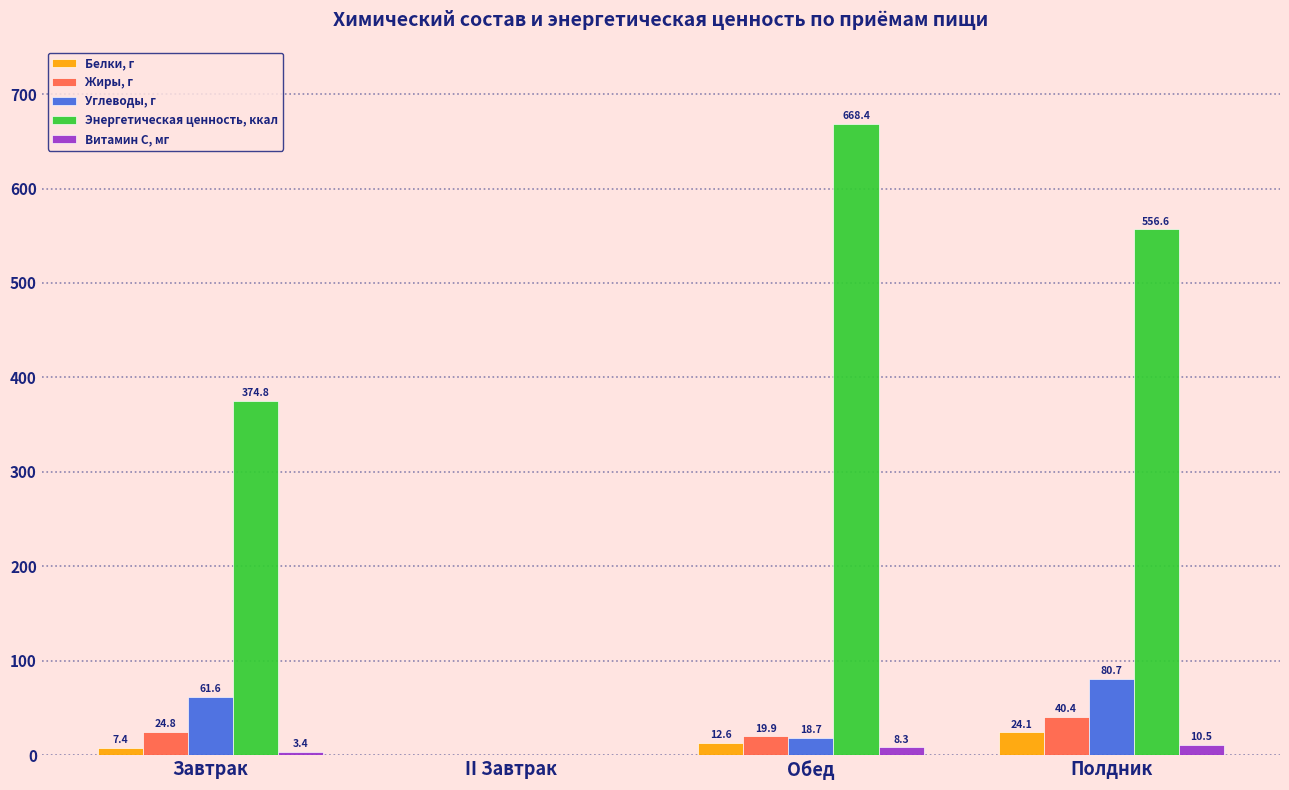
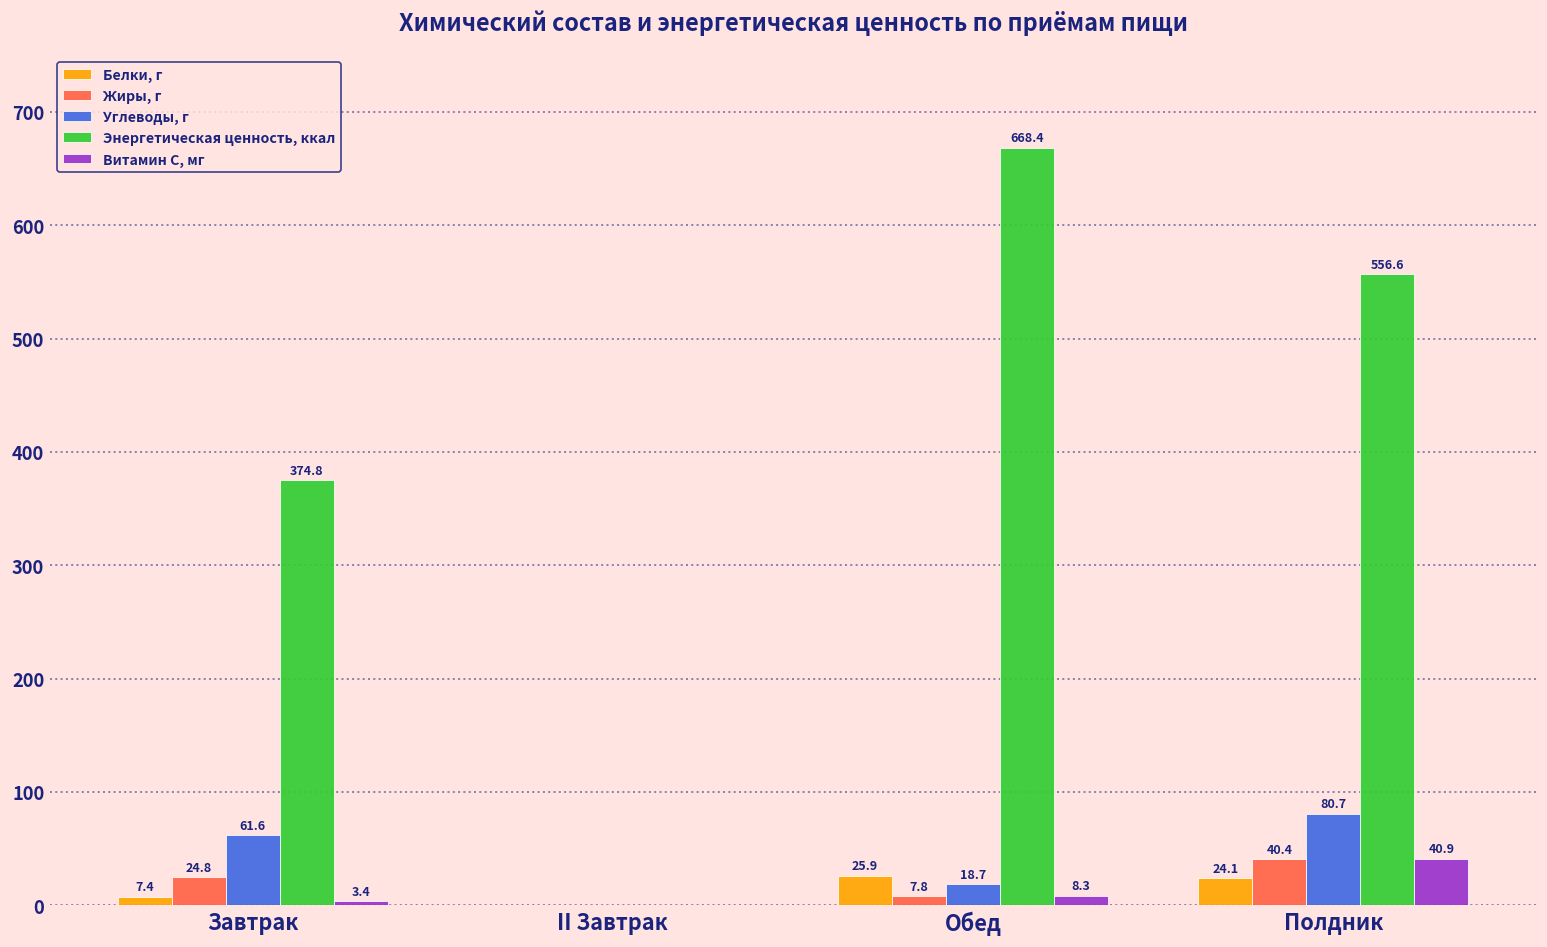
Белки, г, Обед: 12.6 -> 25.9
Жиры, г, Обед: 19.9 -> 7.8
Витамин С, мг, Полдник: 10.5 -> 40.9
